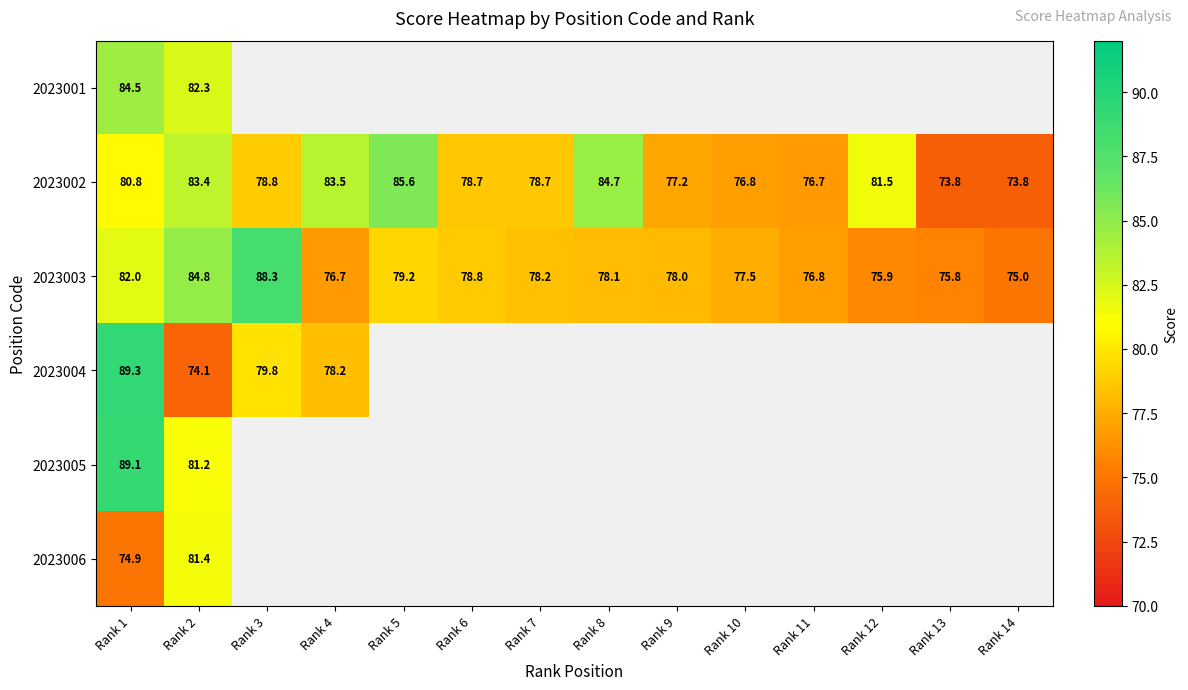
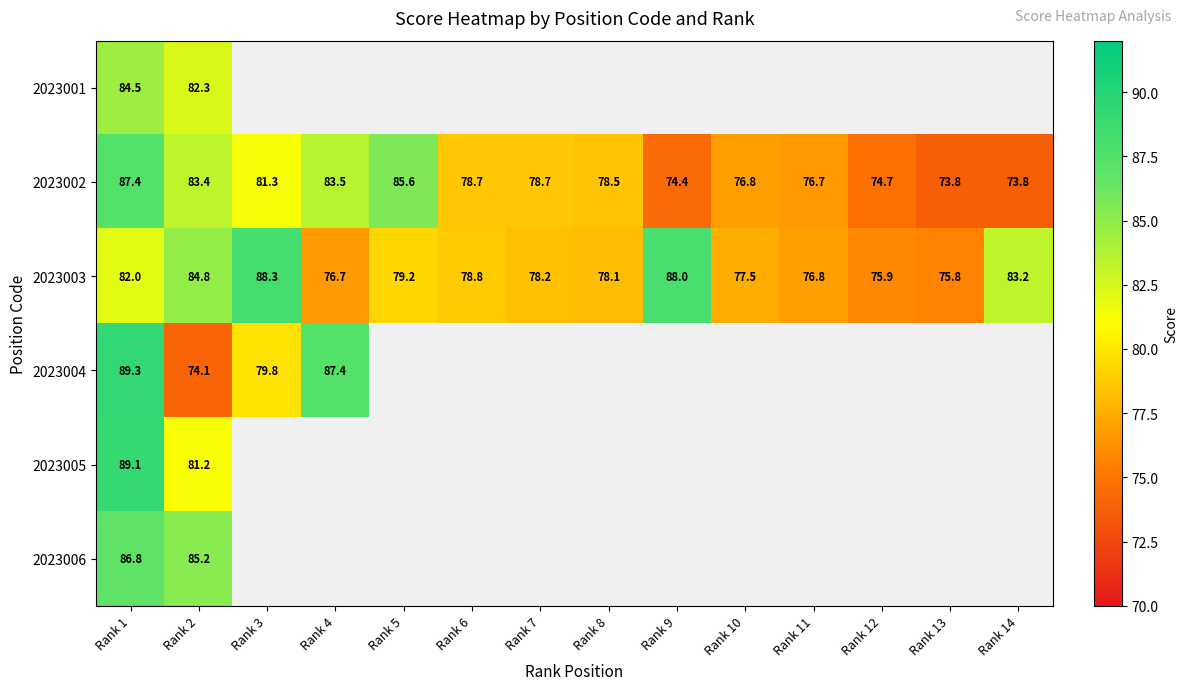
2023002, Rank 1: 80.8 -> 87.4
2023002, Rank 3: 78.8 -> 81.3
2023002, Rank 8: 84.7 -> 78.5
2023002, Rank 9: 77.2 -> 74.4
2023002, Rank 12: 81.5 -> 74.7
2023003, Rank 9: 78.0 -> 88.0
2023003, Rank 14: 75.0 -> 83.2
2023004, Rank 4: 78.2 -> 87.4
2023006, Rank 1: 74.9 -> 86.8
2023006, Rank 2: 81.4 -> 85.2
